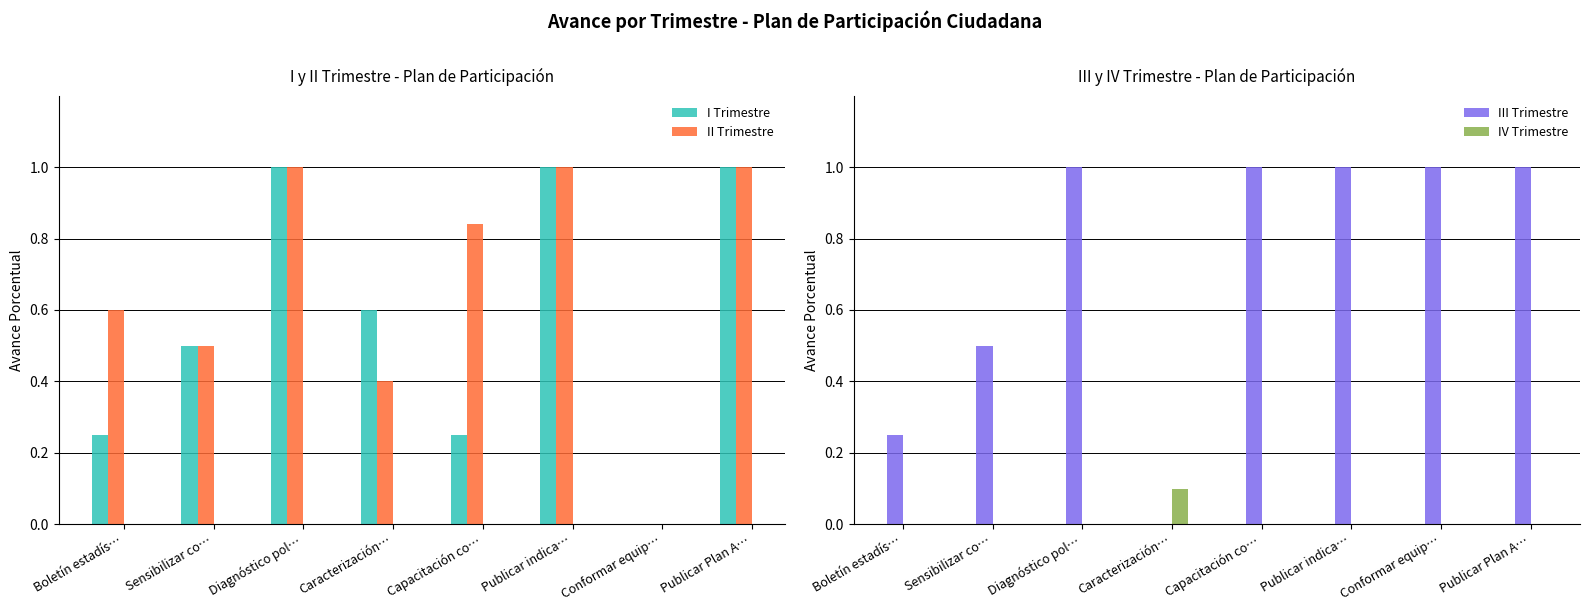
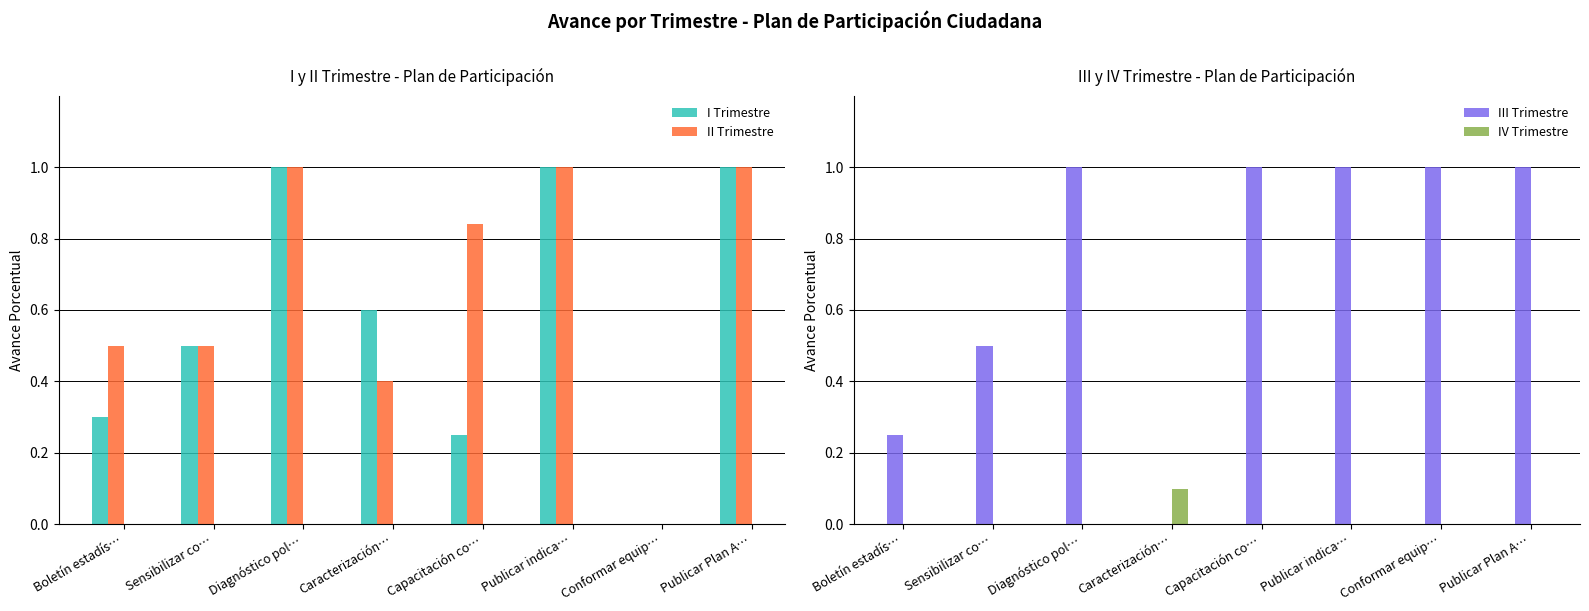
I y II Trimestre - Plan de Participación, I Trimestre, Boletín estadís…: 0.25 -> 0.30
I y II Trimestre - Plan de Participación, II Trimestre, Boletín estadís…: 0.6 -> 0.5
